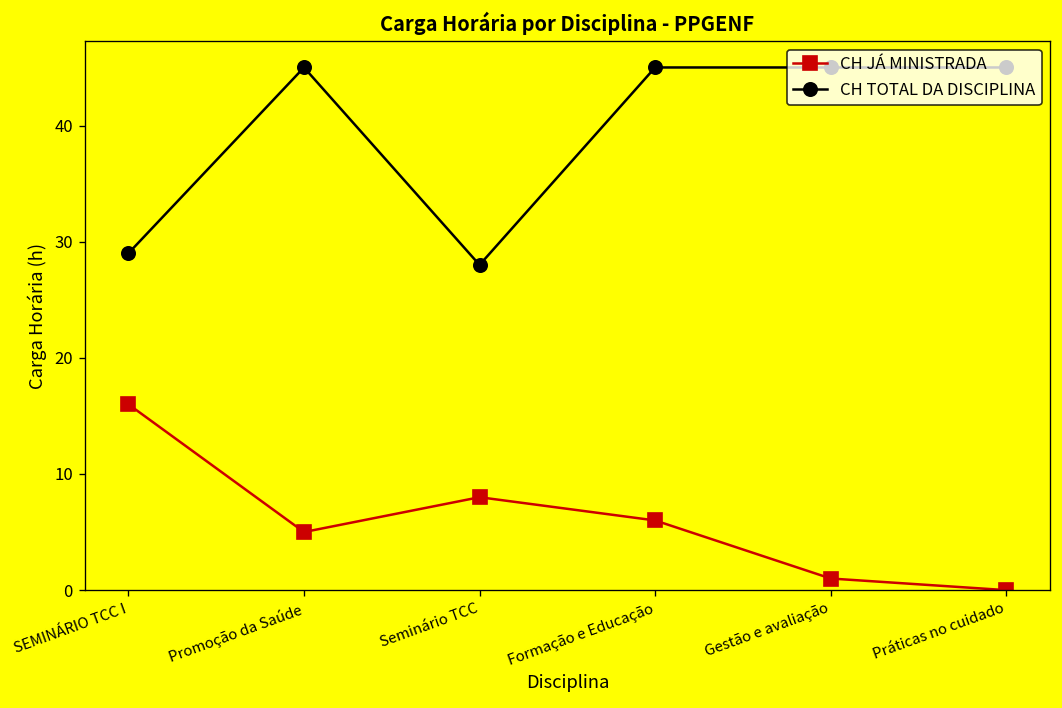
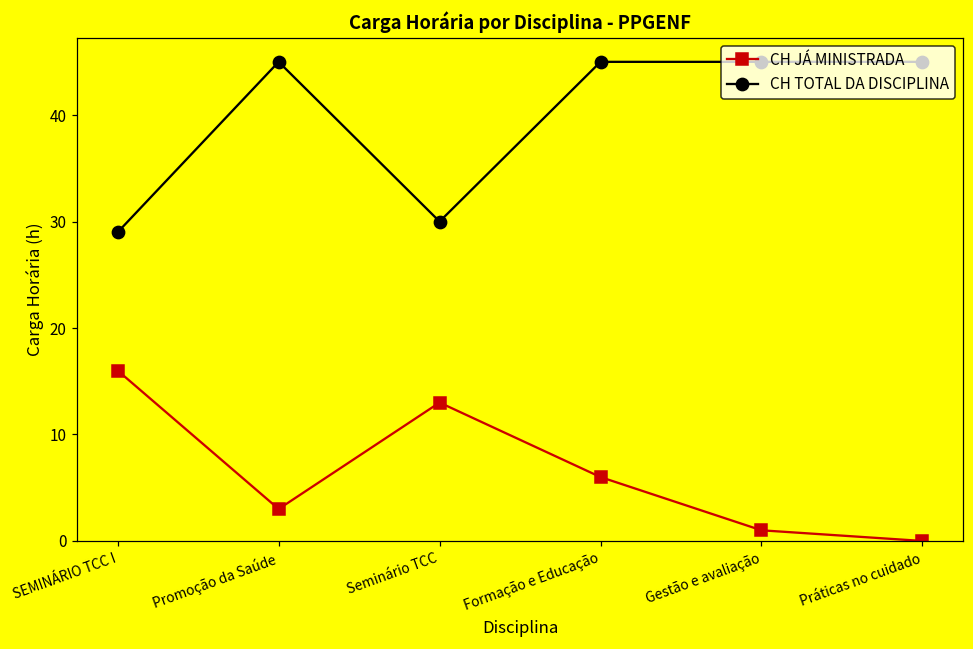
CH JÁ MINISTRADA, Promoção da Saúde: 5 -> 3
CH JÁ MINISTRADA, Seminário TCC: 8 -> 13
CH TOTAL DA DISCIPLINA, Seminário TCC: 28 -> 30
